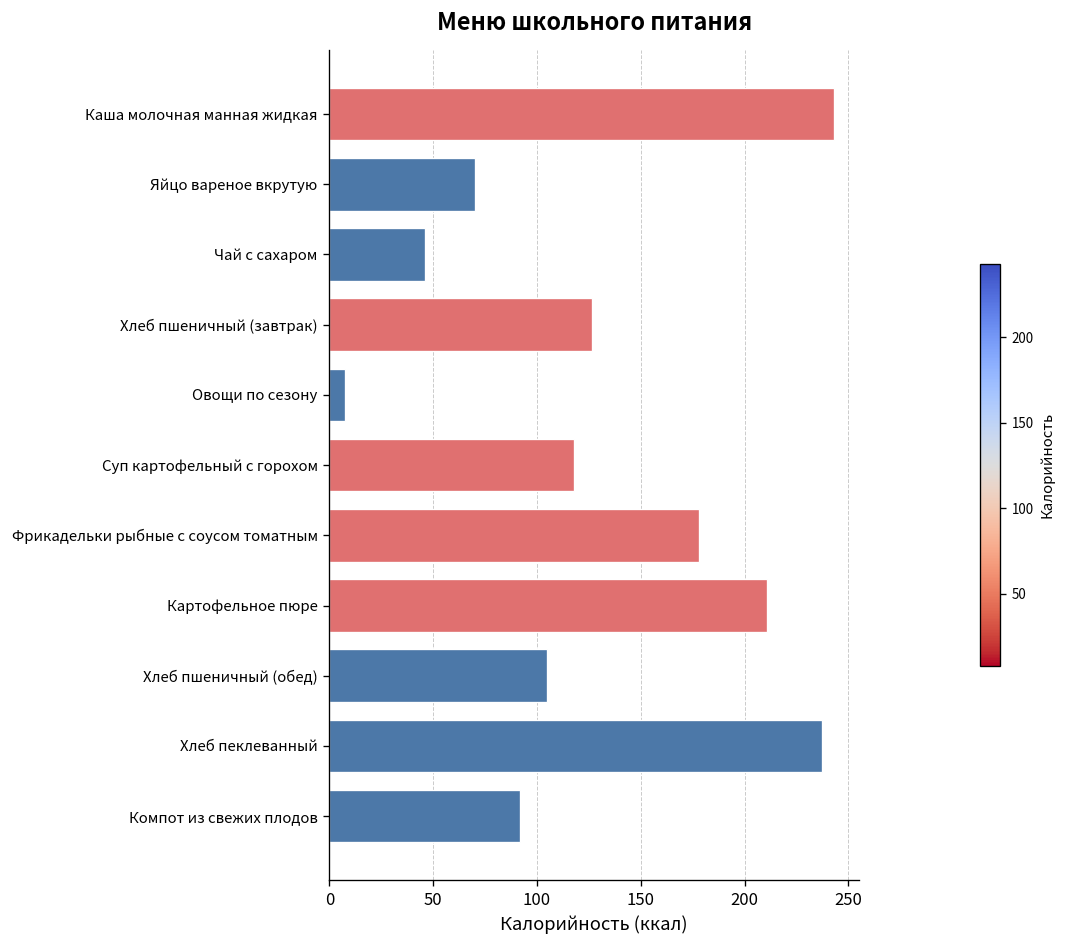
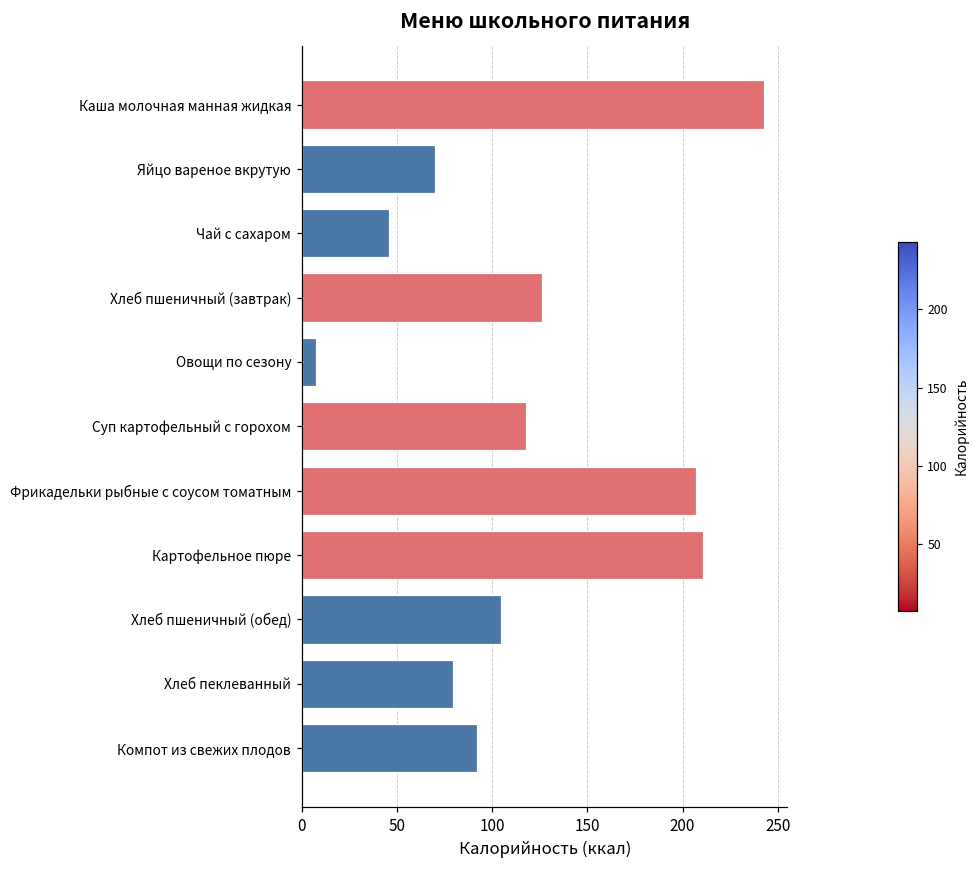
Фрикадельки рыбные с соусом томатным: 178 -> 207
Хлеб пеклеванный: 238 -> 79
